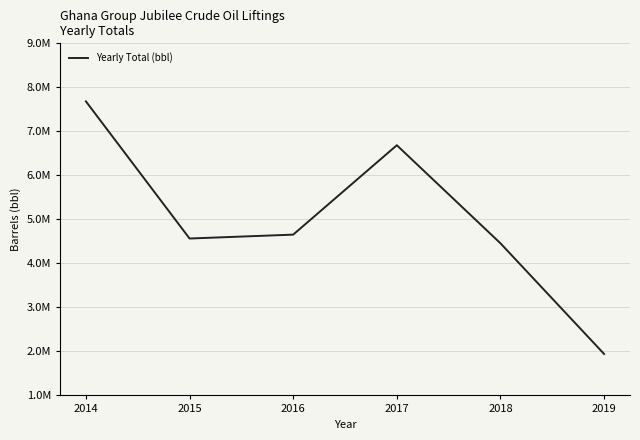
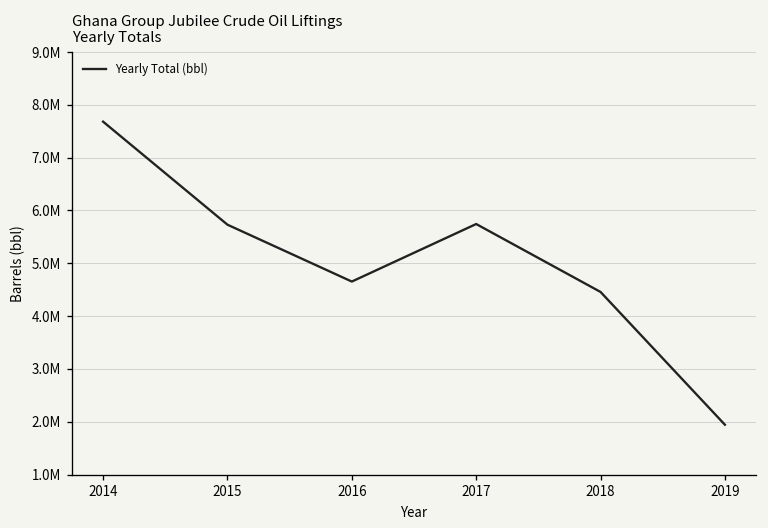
2015: 4600000 -> 5700000
2017: 6700000 -> 5700000
